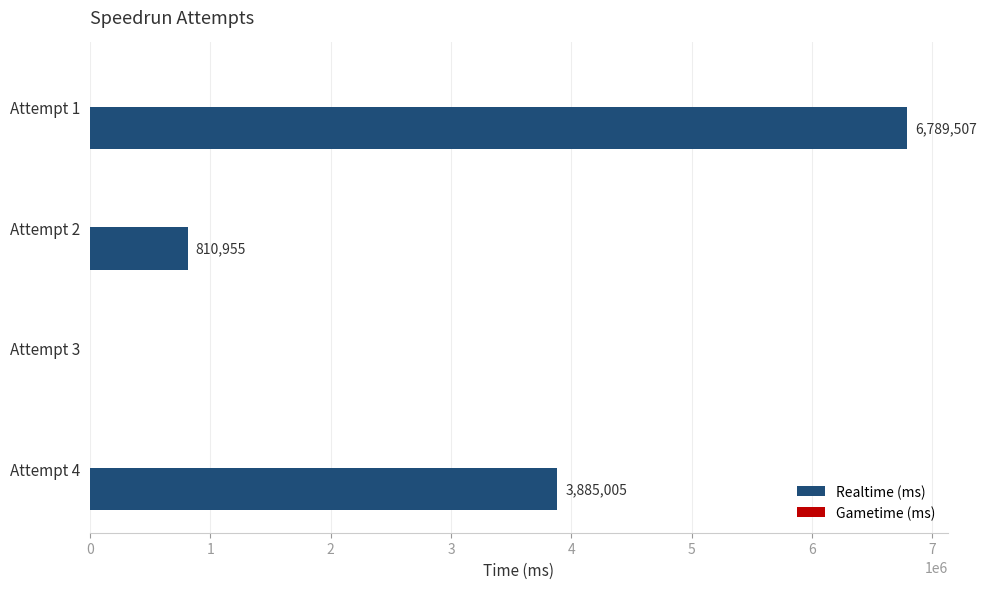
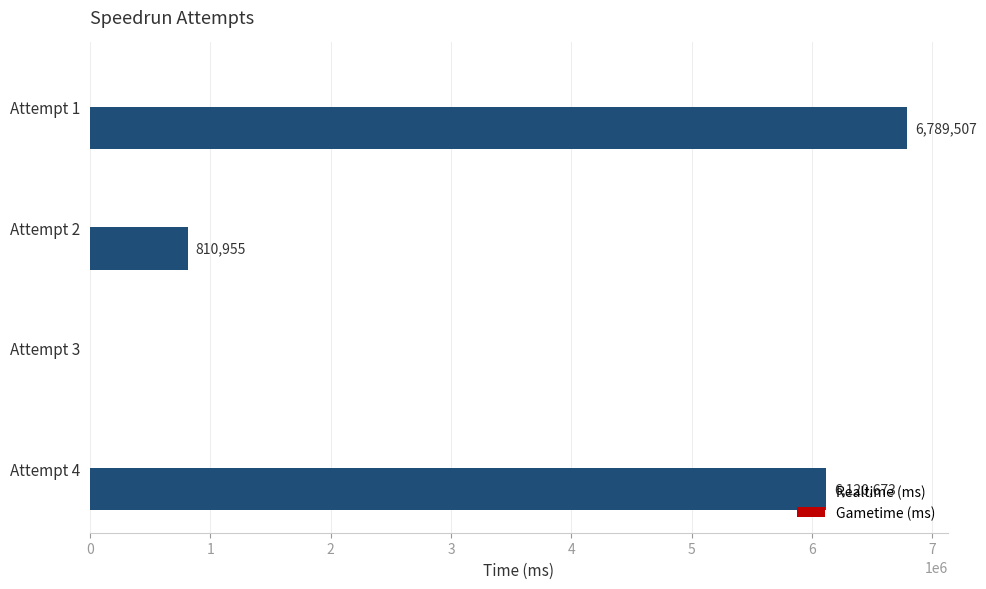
Realtime (ms), Attempt 4: 3,885,005 -> 6,120,673
